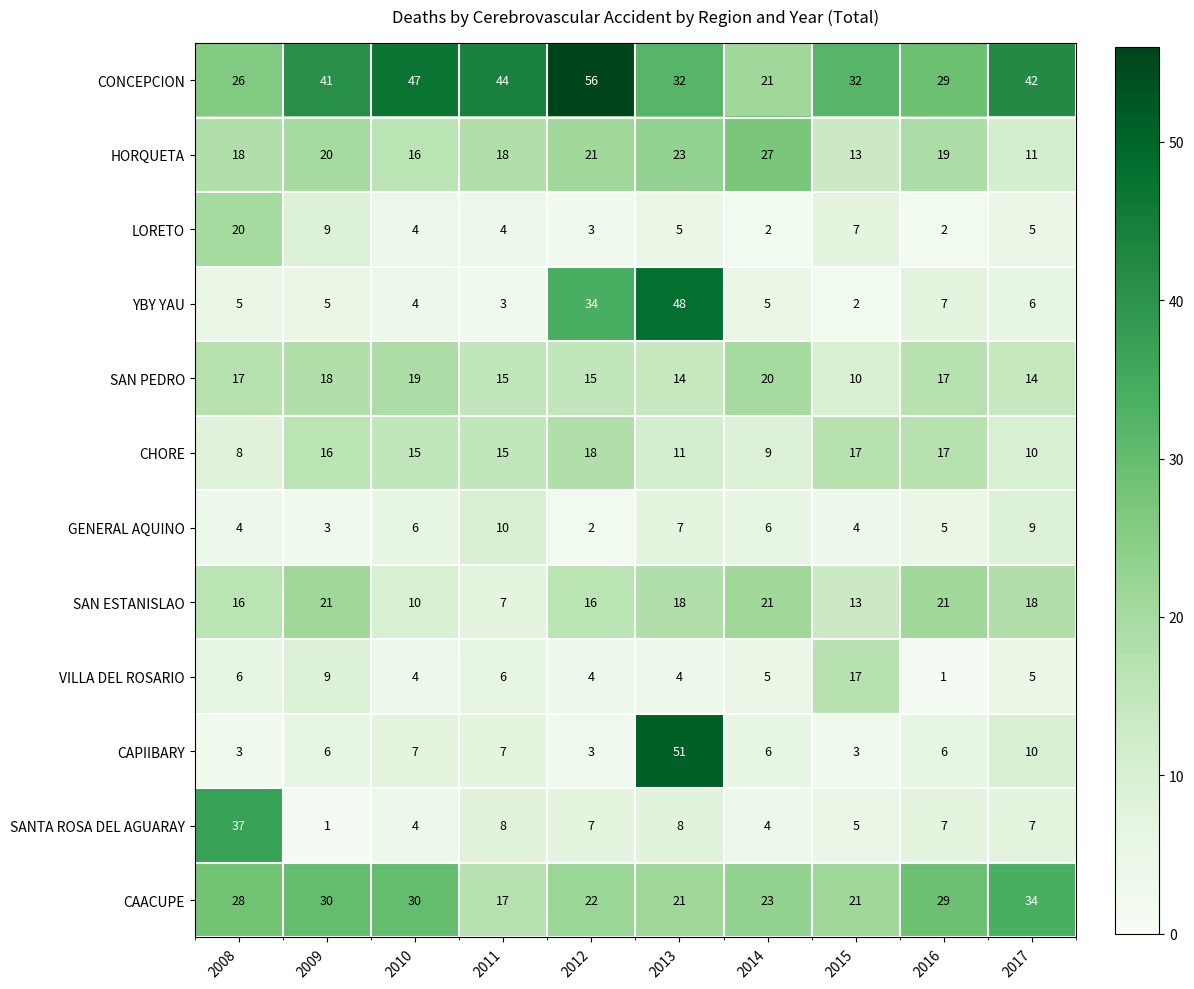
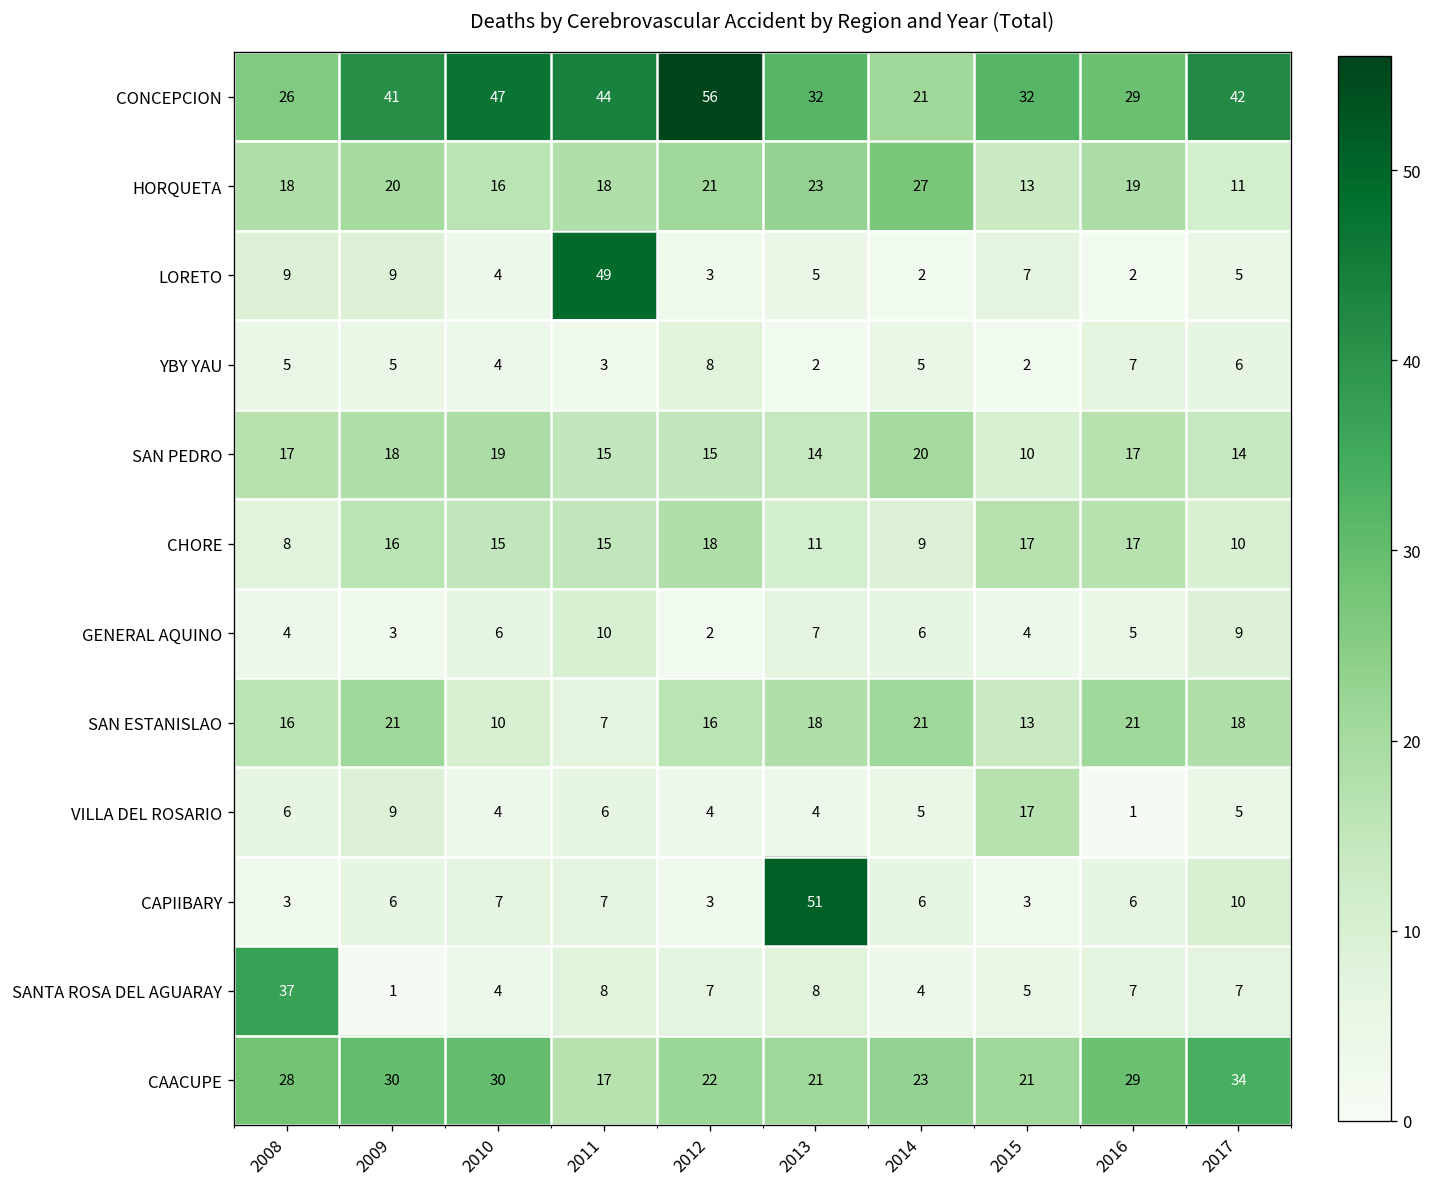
LORETO, 2008: 20 -> 9
LORETO, 2011: 4 -> 49
YBY YAU, 2012: 34 -> 8
YBY YAU, 2013: 48 -> 2
